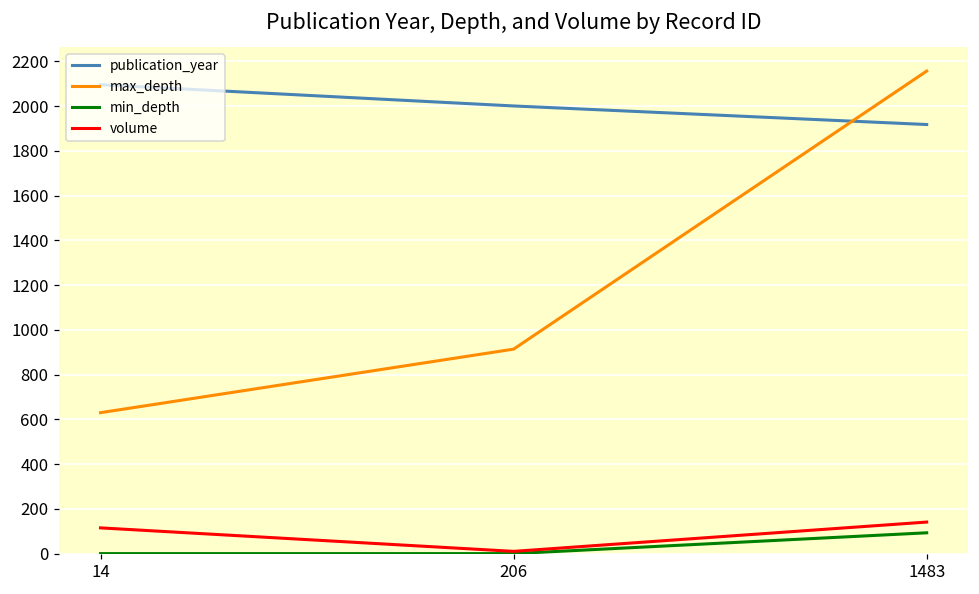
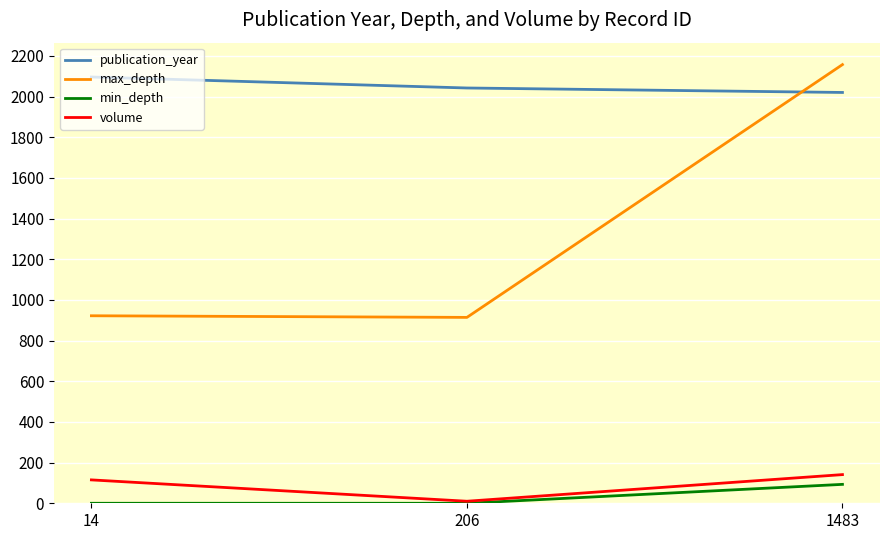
max_depth, 14: 630 -> 920
publication_year, 206: 2000 -> 2040
publication_year, 1483: 1920 -> 2020
